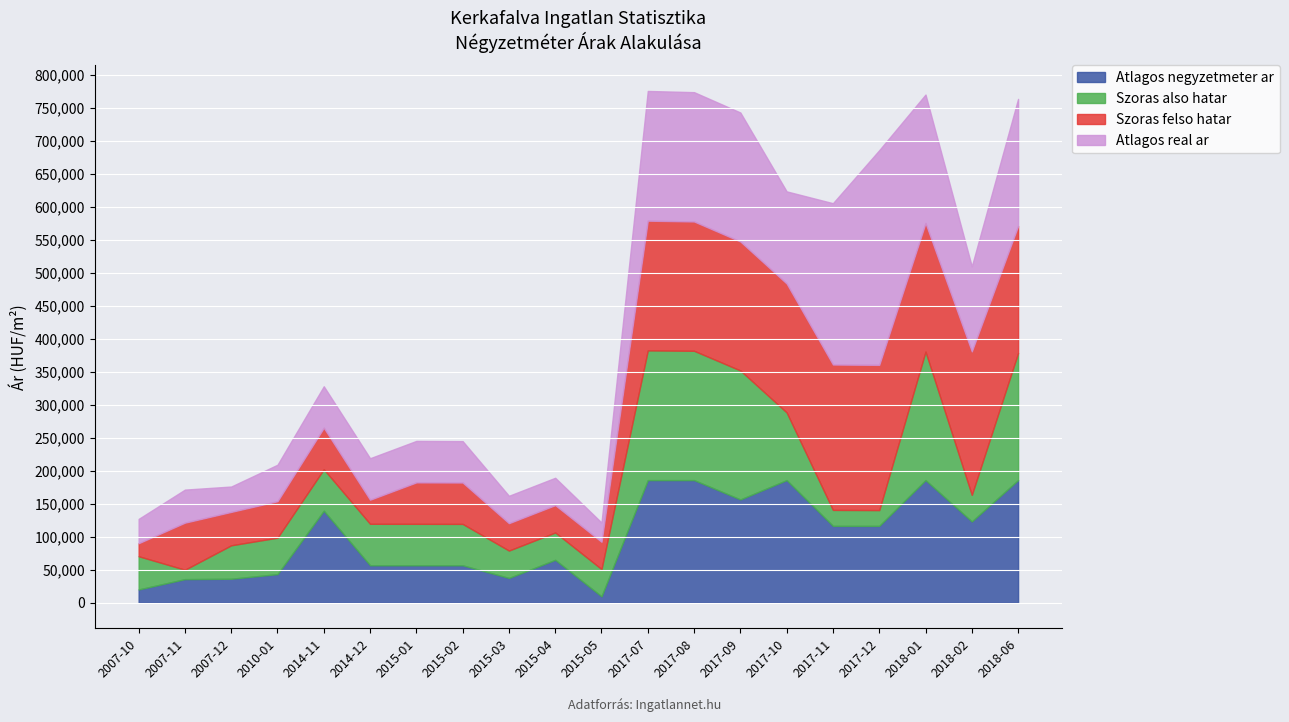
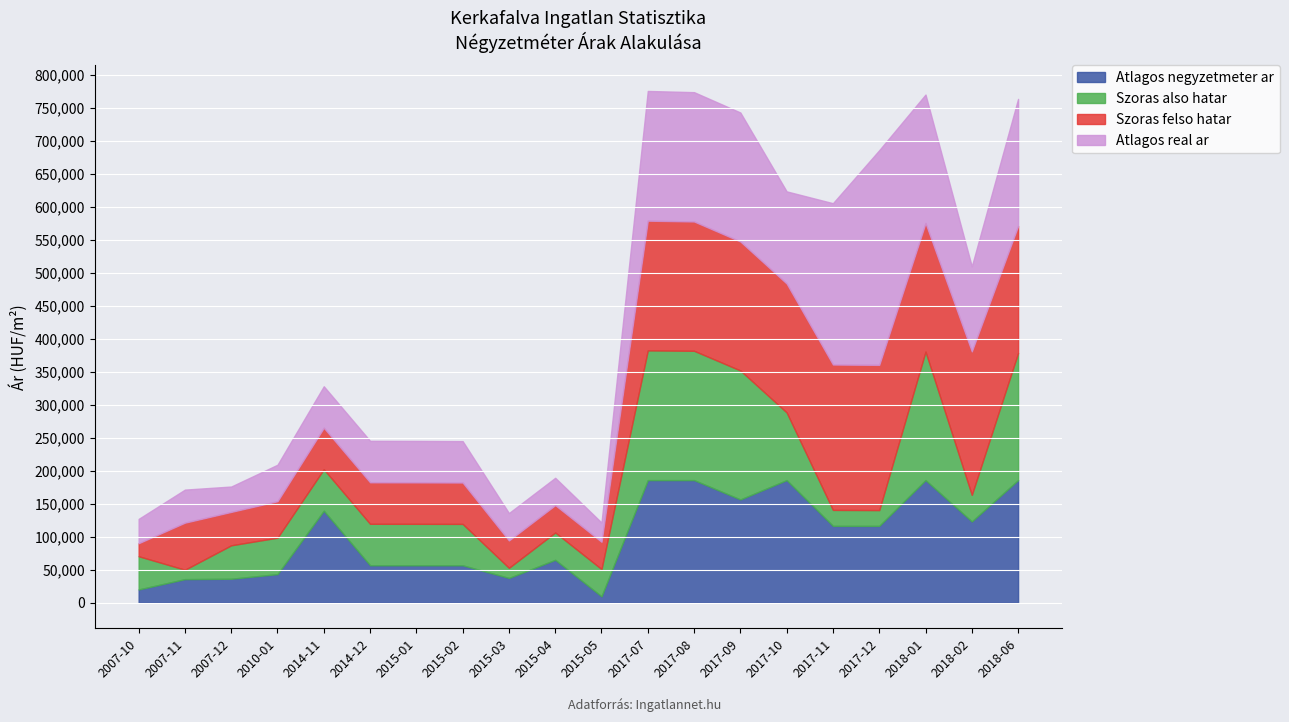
Szoras felso hatar, 2014-12: 40,000 -> 60,000
Szoras also hatar, 2015-03: 40,000 -> 20,000
